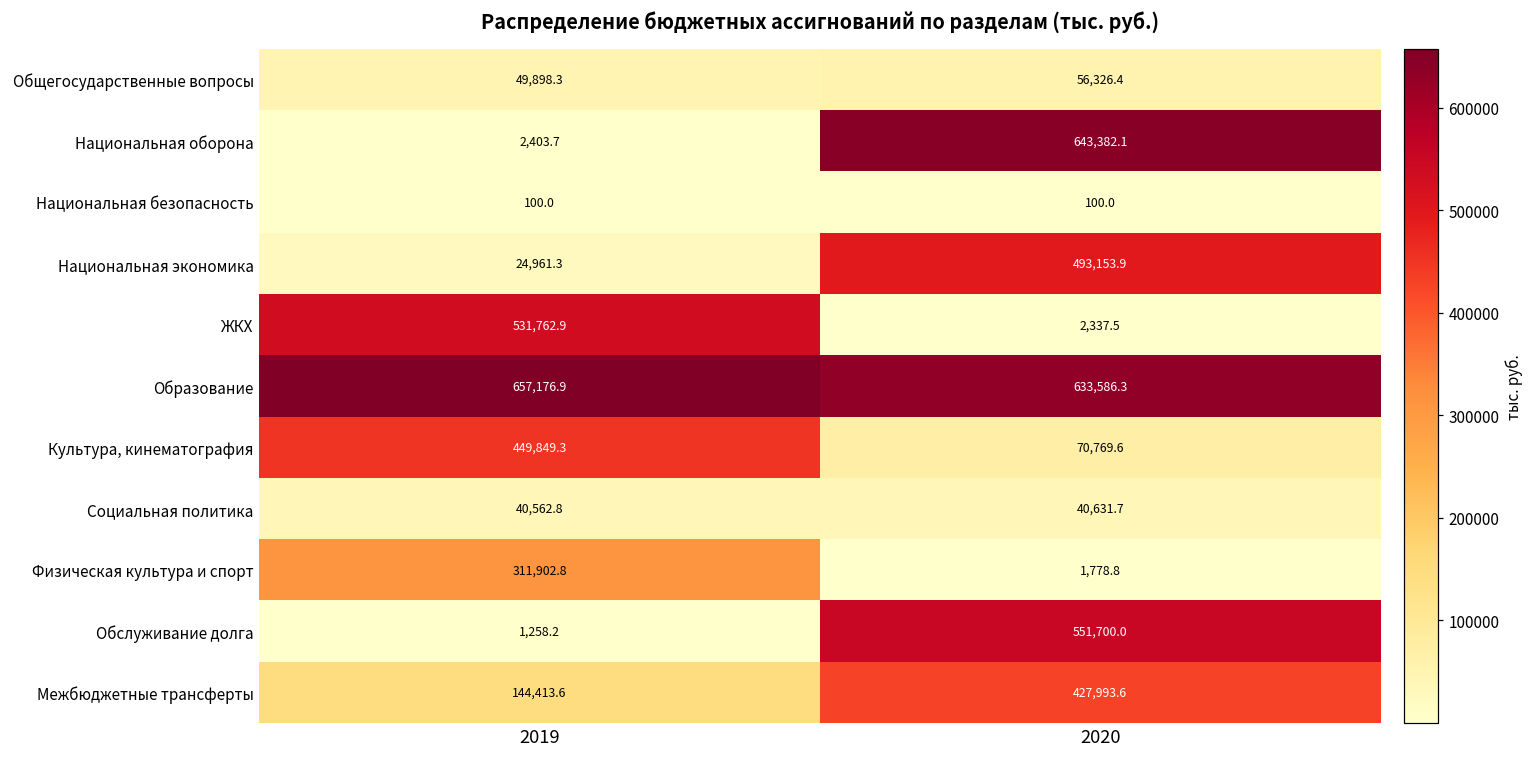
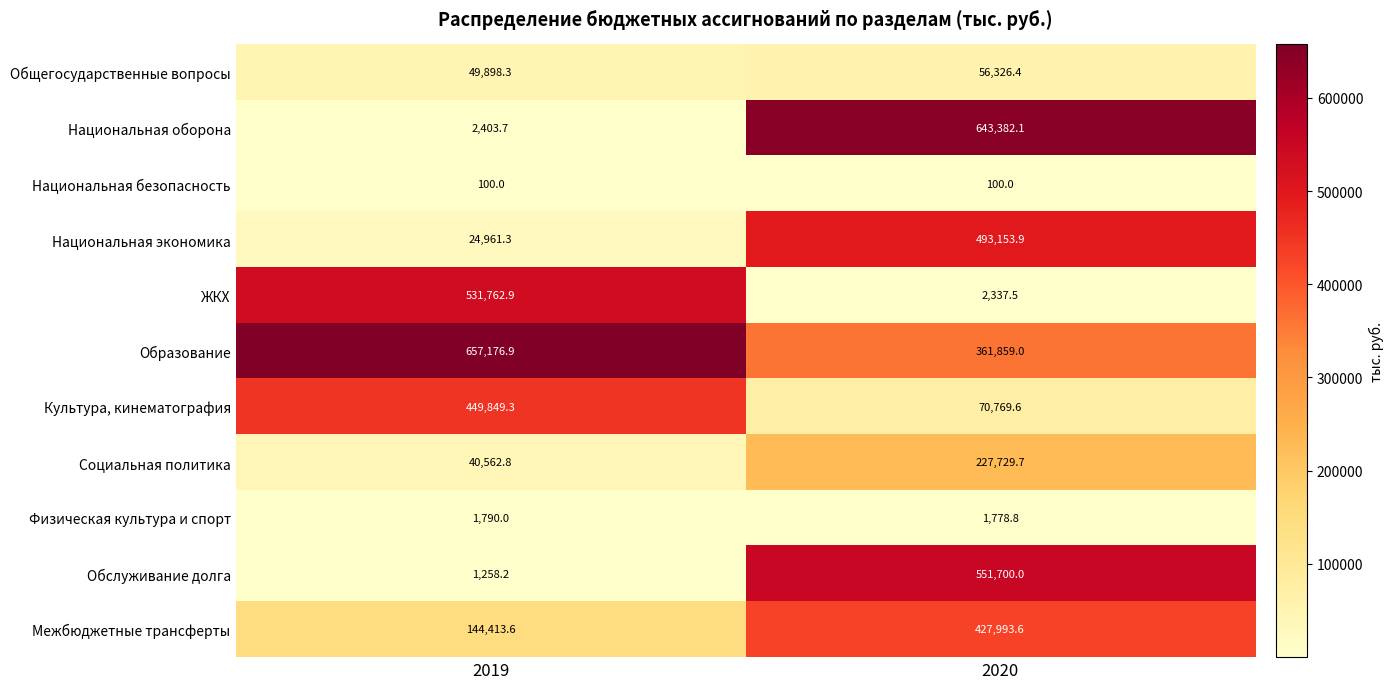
Образование, 2020: 633,586.3 -> 361,859.0
Социальная политика, 2020: 40,631.7 -> 227,729.7
Физическая культура и спорт, 2019: 311,902.8 -> 1,790.0
